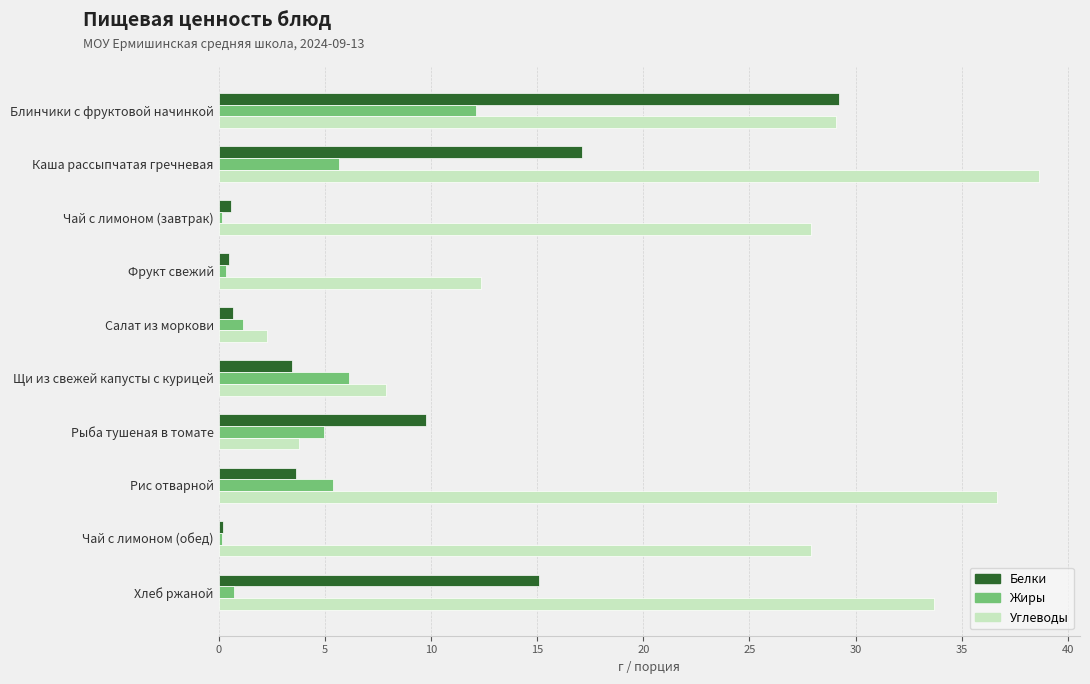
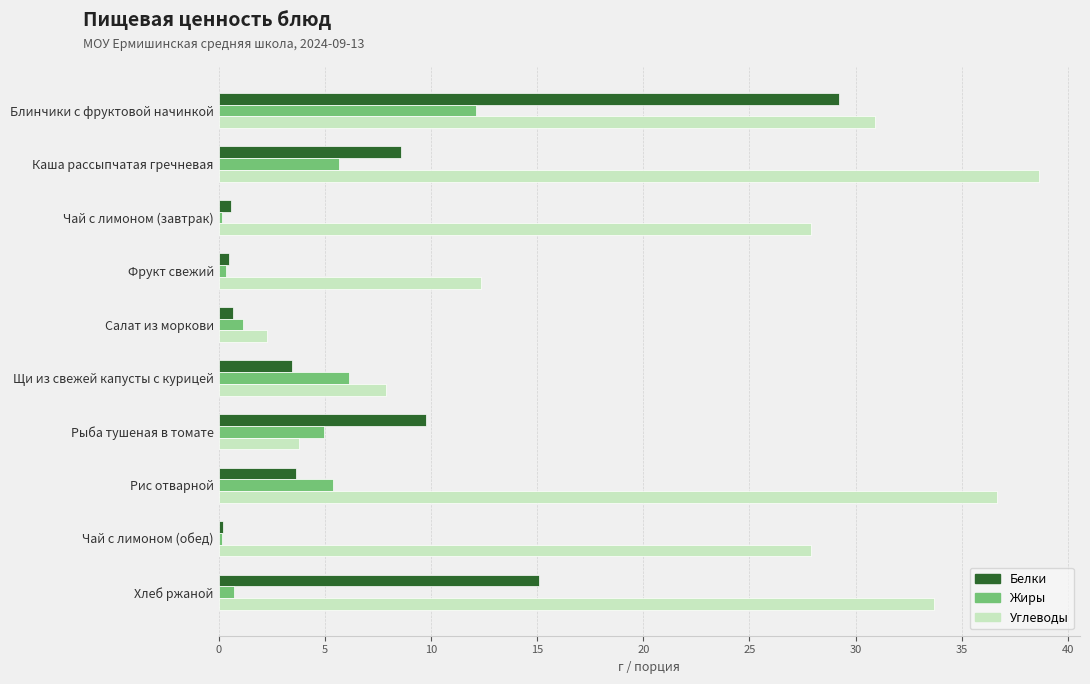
Углеводы, Блинчики с фруктовой начинкой: 29.1 -> 30.9
Белки, Каша рассыпчатая гречневая: 17.1 -> 8.6
